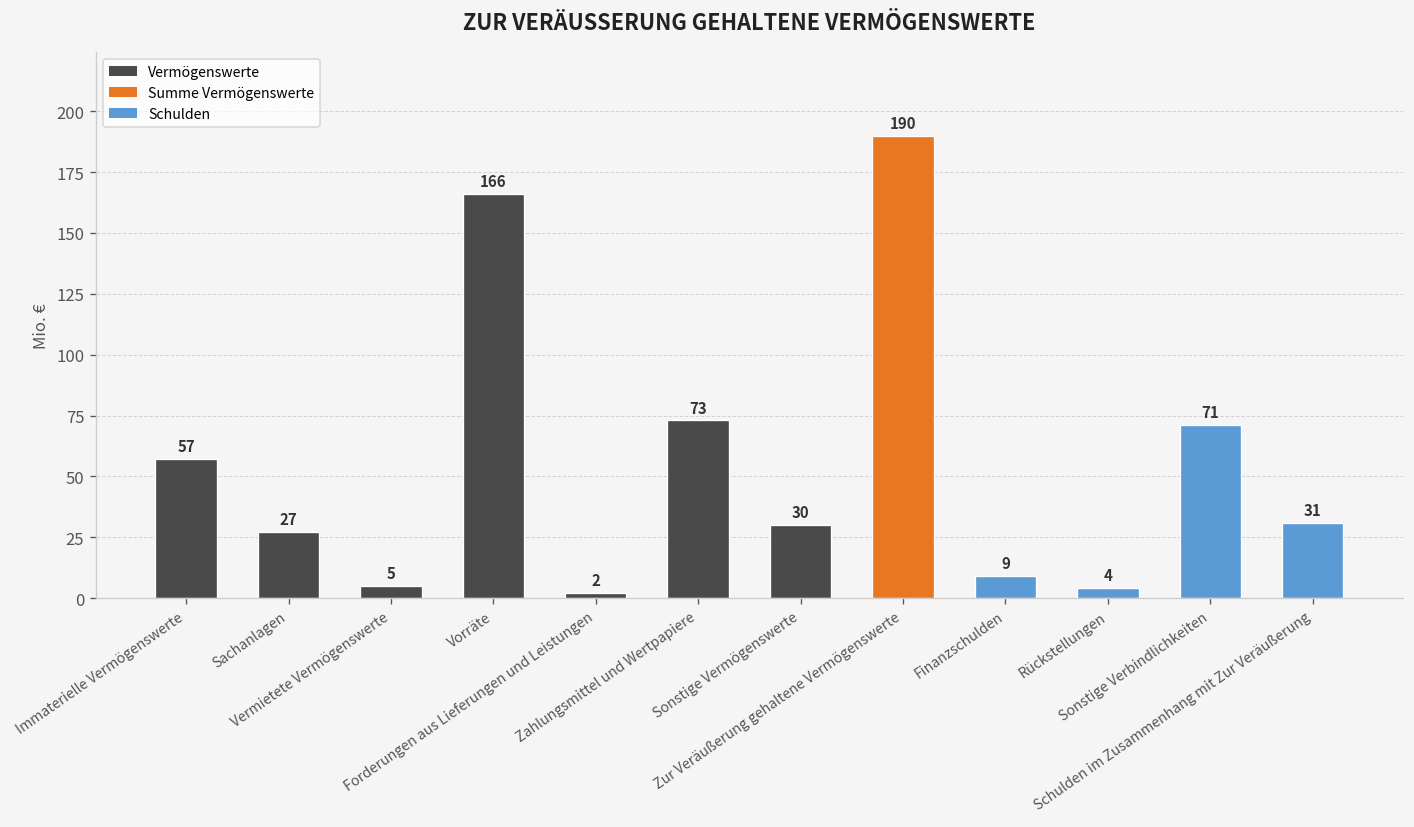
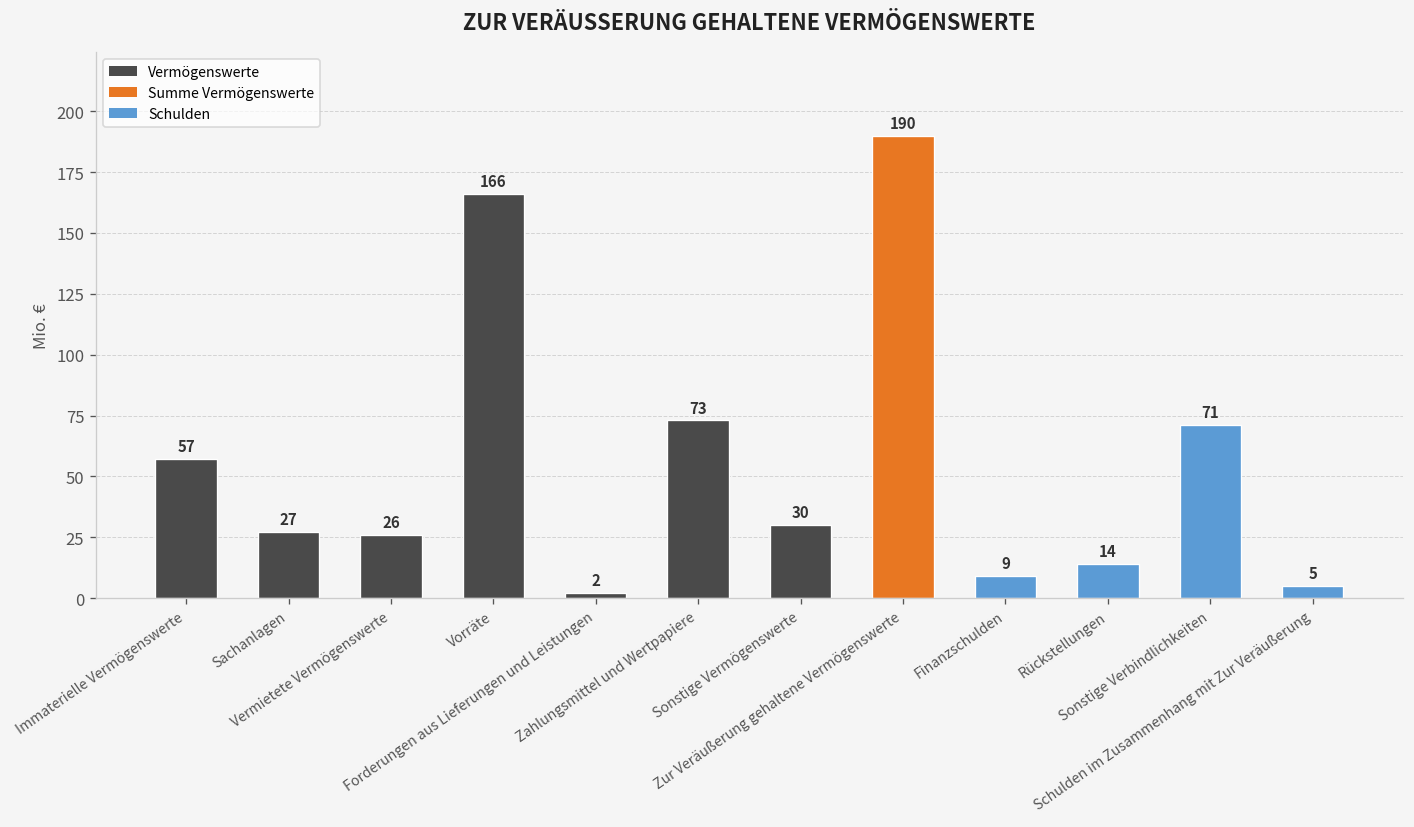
Vermietete Vermögenswerte: 5 -> 26
Rückstellungen: 4 -> 14
Schulden im Zusammenhang mit Zur Veräußerung: 31 -> 5
